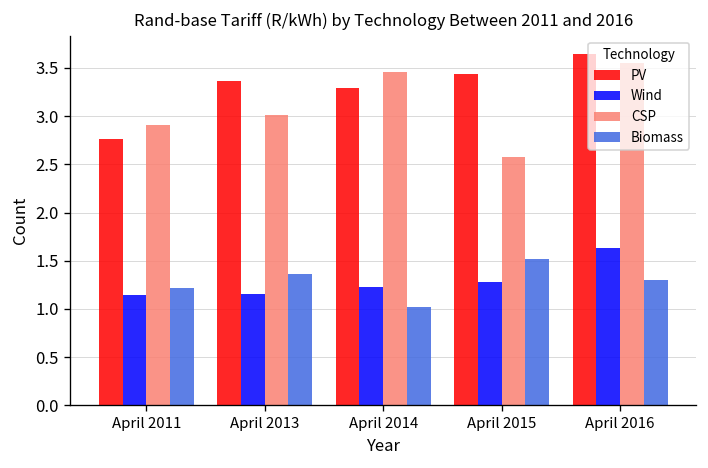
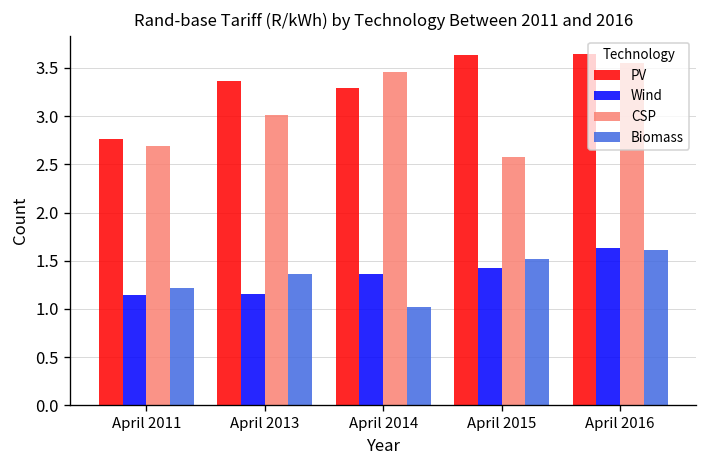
CSP, April 2011: 2.9 -> 2.7
Wind, April 2014: 1.2 -> 1.4
PV, April 2015: 3.4 -> 3.6
Wind, April 2015: 1.3 -> 1.4
Biomass, April 2016: 1.3 -> 1.6
